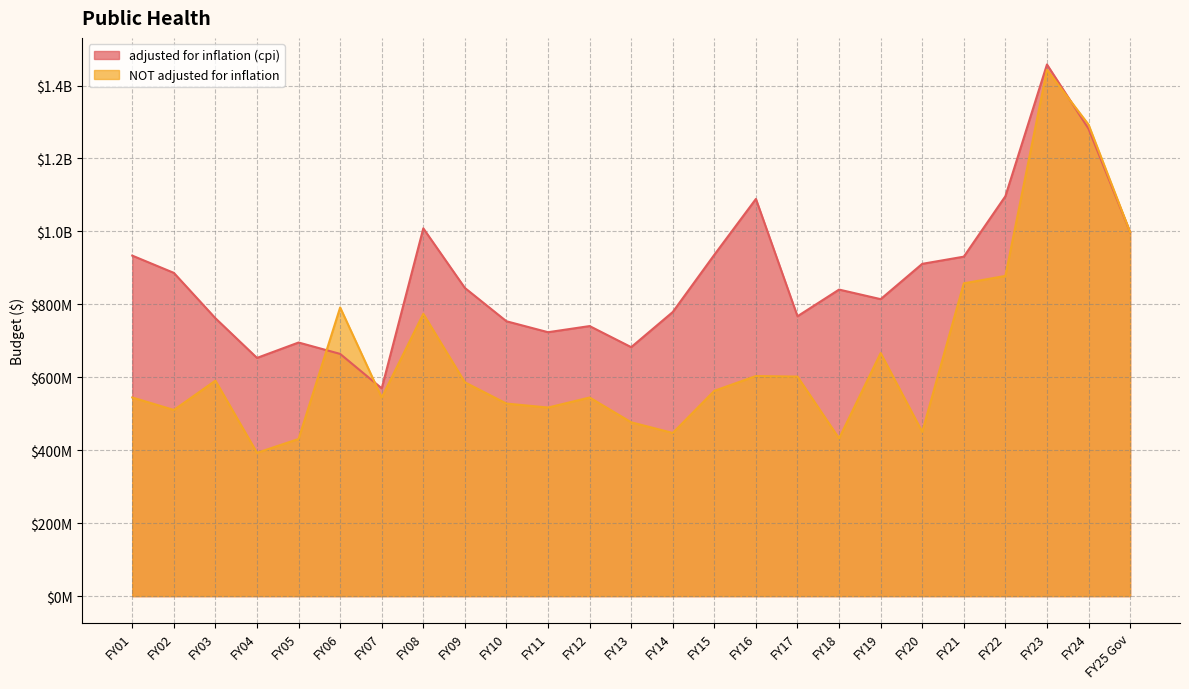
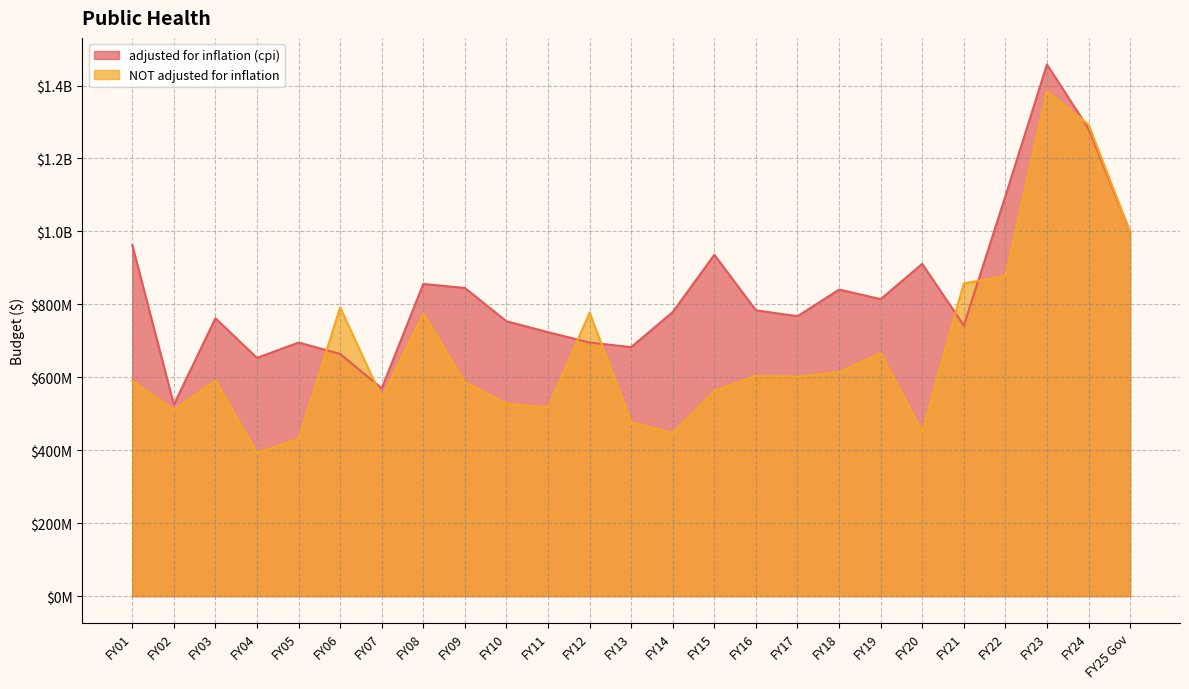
adjusted for inflation (cpi), FY01: $930000000 -> $960000000
NOT adjusted for inflation, FY01: $540000000 -> $590000000
adjusted for inflation (cpi), FY02: $890000000 -> $530000000
adjusted for inflation (cpi), FY08: $1010000000 -> $860000000
adjusted for inflation (cpi), FY12: $740000000 -> $700000000
NOT adjusted for inflation, FY12: $540000000 -> $780000000
adjusted for inflation (cpi), FY16: $1090000000 -> $780000000
NOT adjusted for inflation, FY18: $430000000 -> $610000000
adjusted for inflation (cpi), FY21: $930000000 -> $740000000
NOT adjusted for inflation, FY23: $1440000000 -> $1380000000
